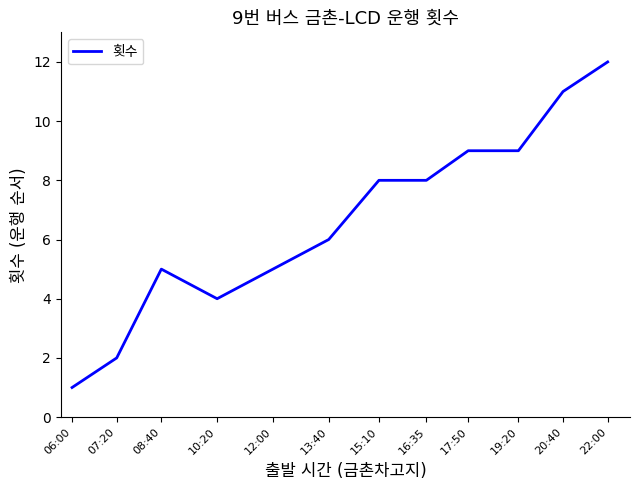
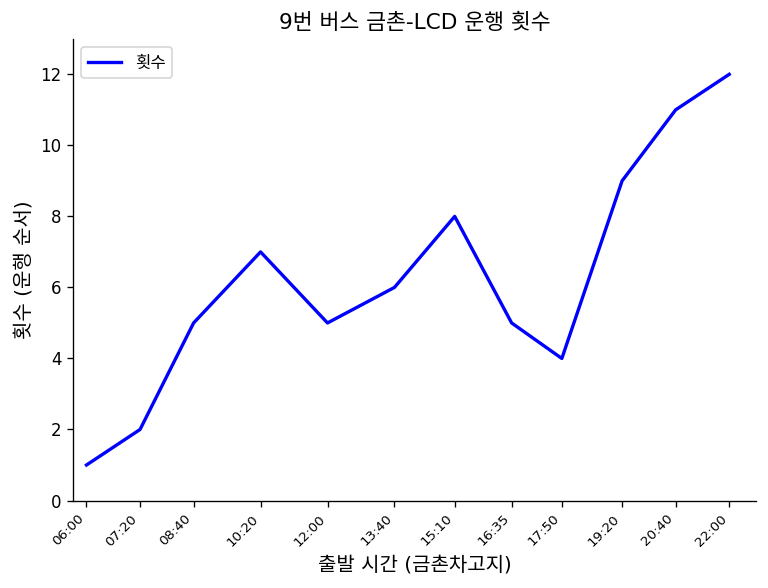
10:20: 4 -> 7
16:35: 8 -> 5
17:50: 9 -> 4
